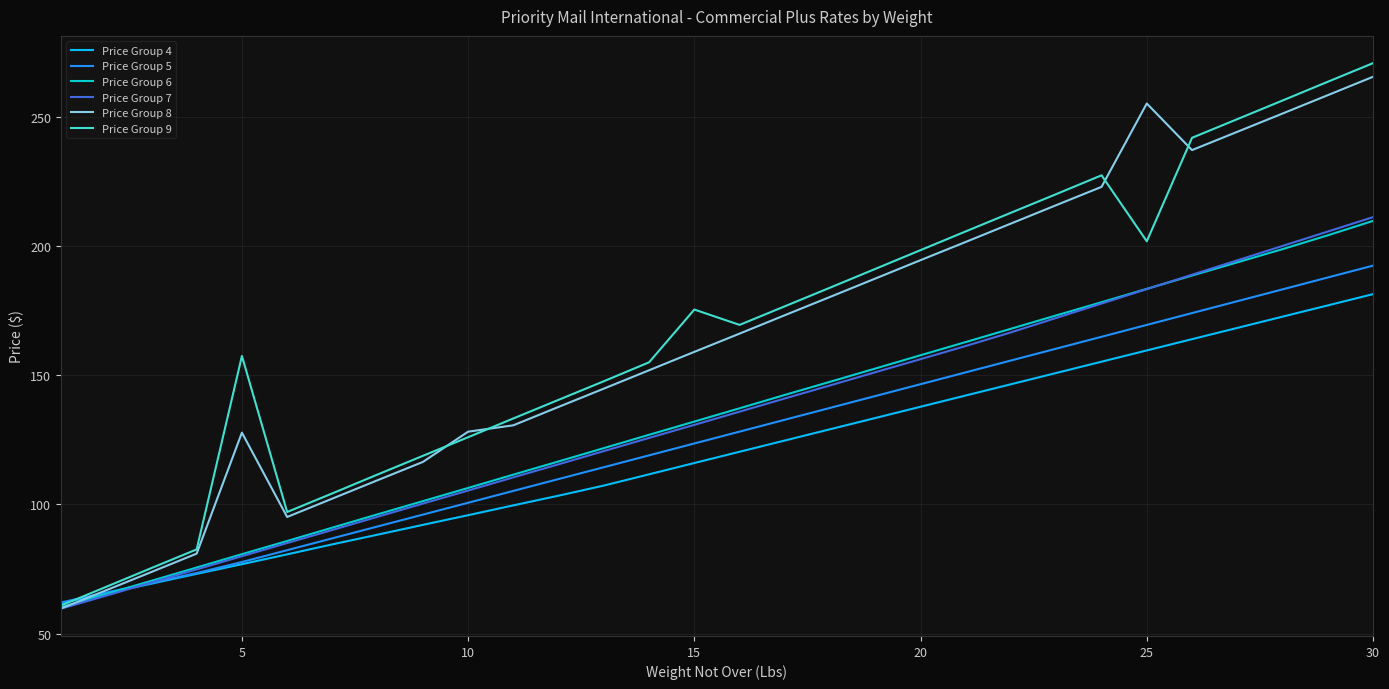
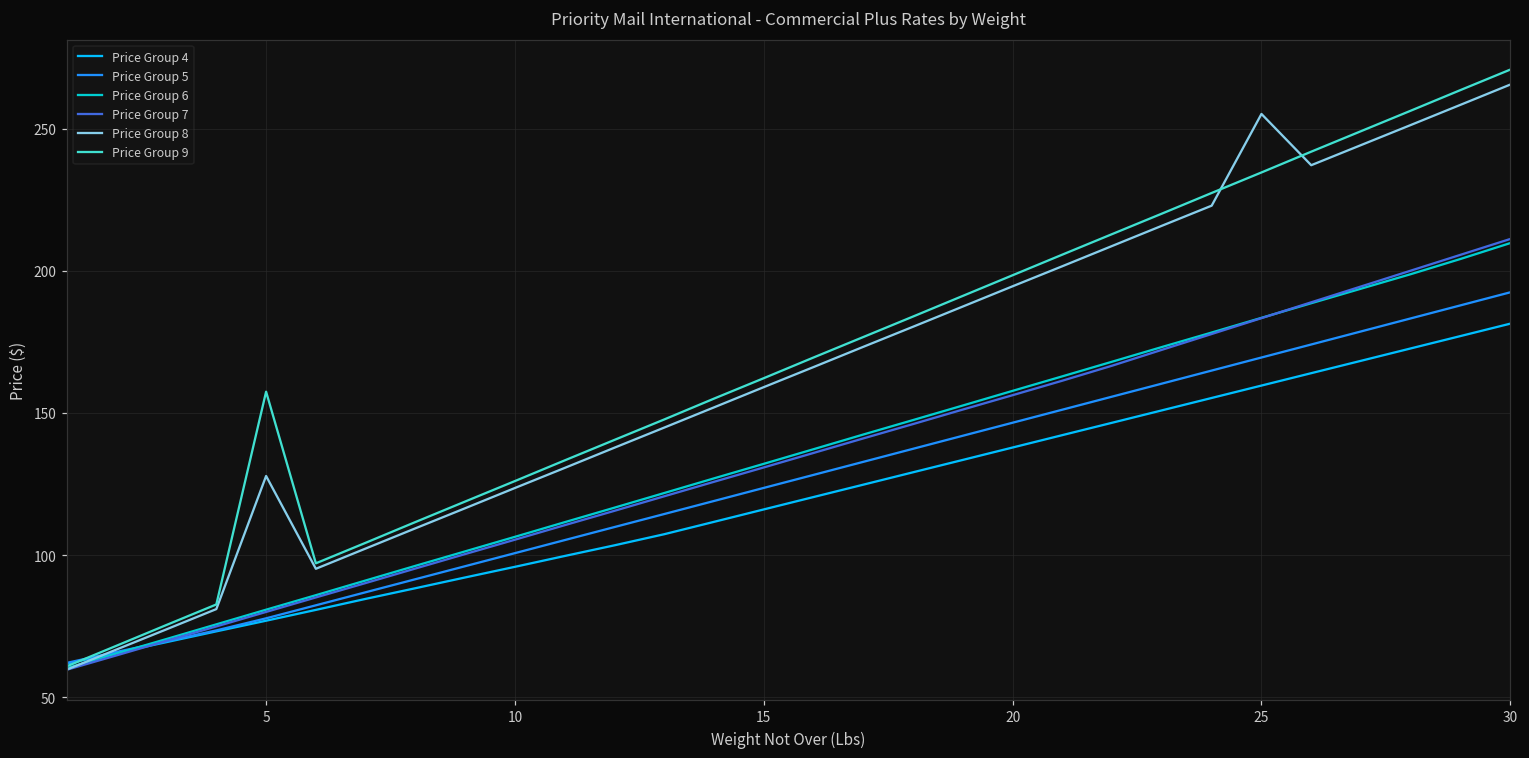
Price Group 8, 10: 128 -> 124
Price Group 9, 15: 175 -> 162
Price Group 9, 25: 202 -> 235
